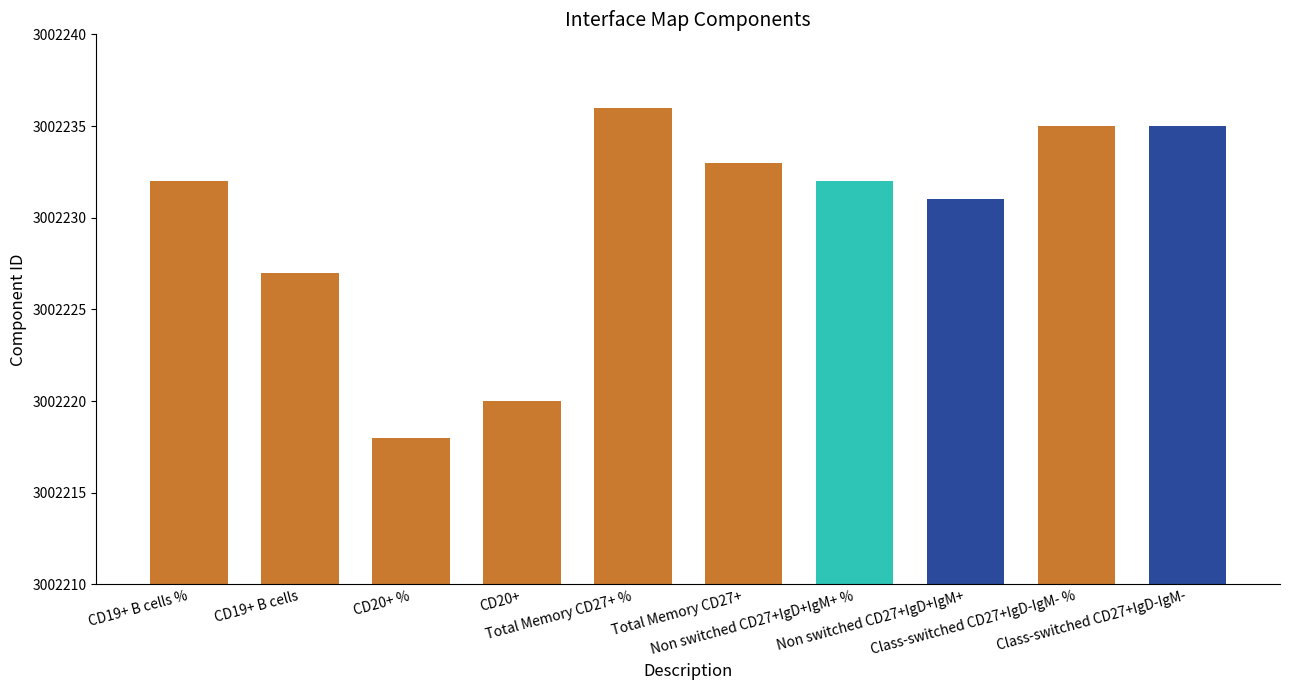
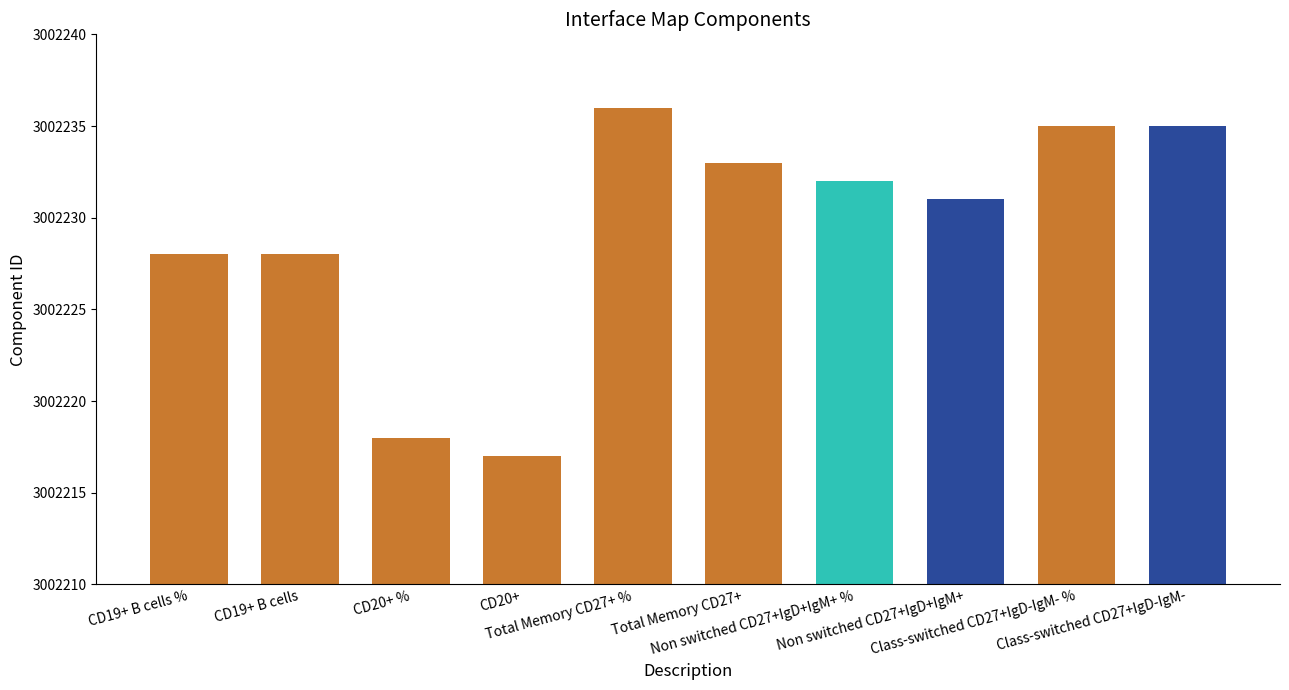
CD19+ B cells %: 3002232 -> 3002228
CD19+ B cells: 3002227 -> 3002228
CD20+: 3002220 -> 3002217
